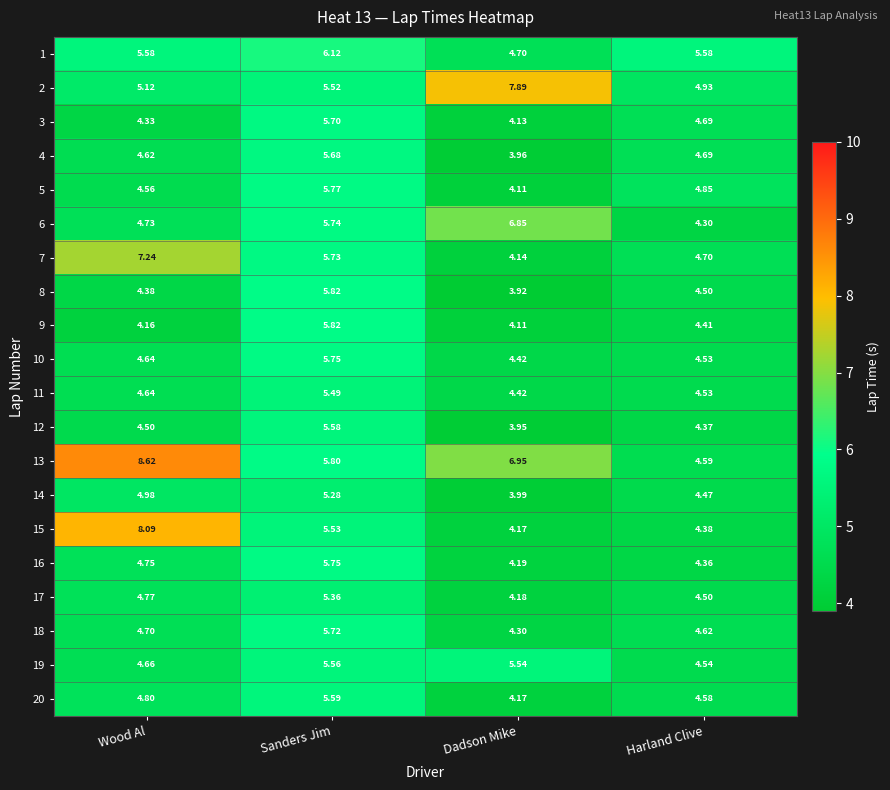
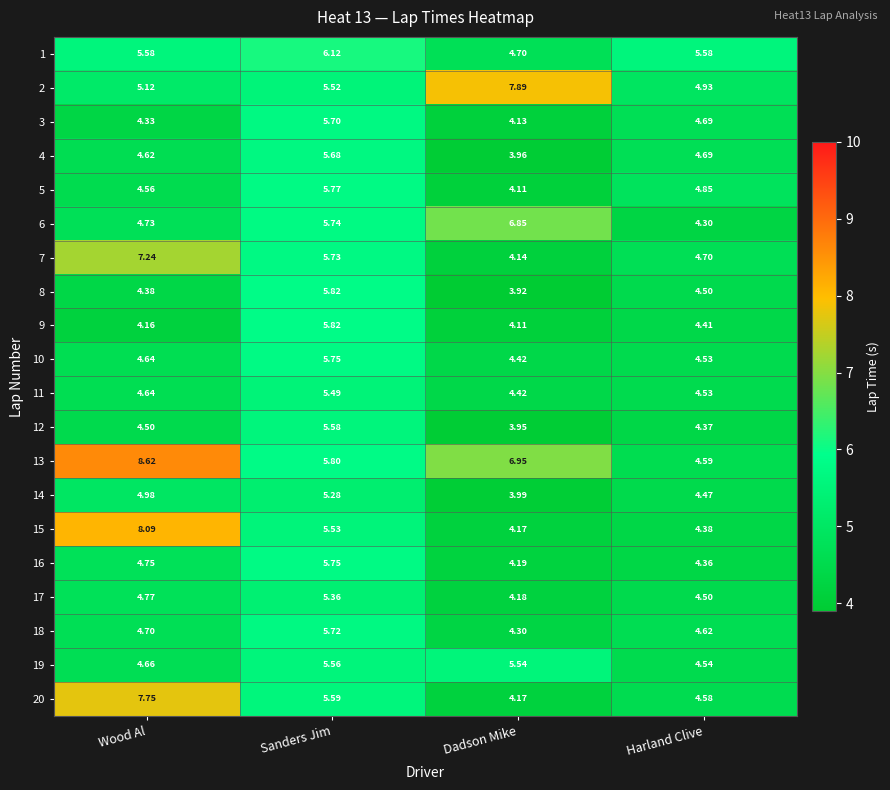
20, Wood Al: 4.80 -> 7.75
